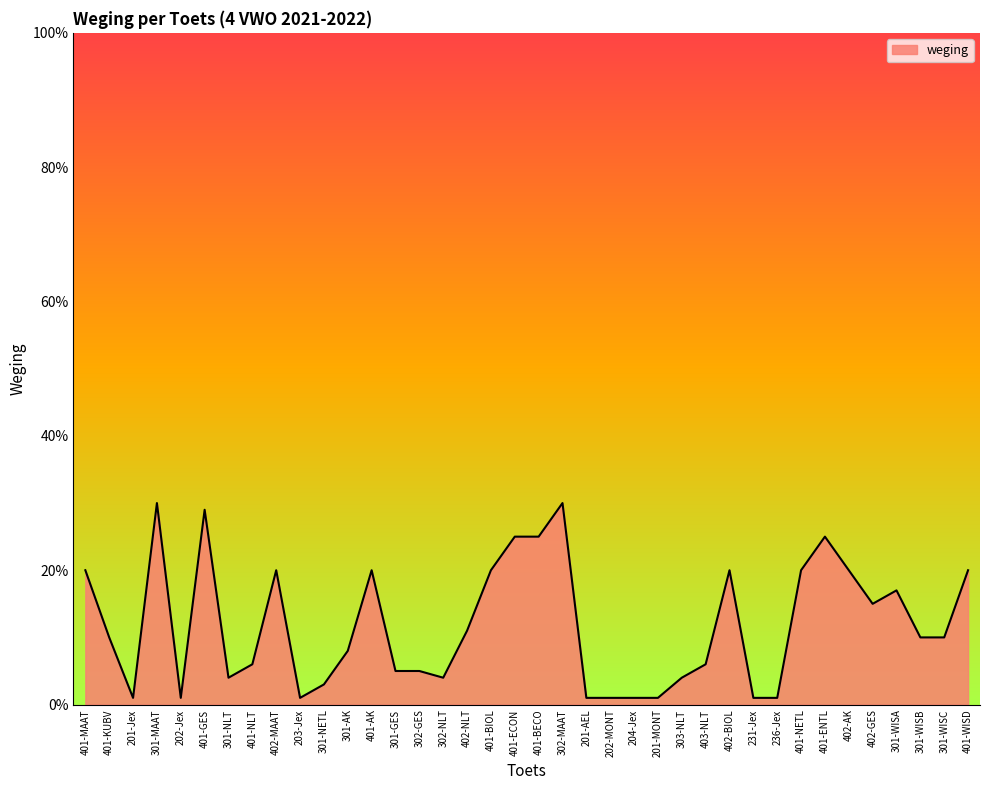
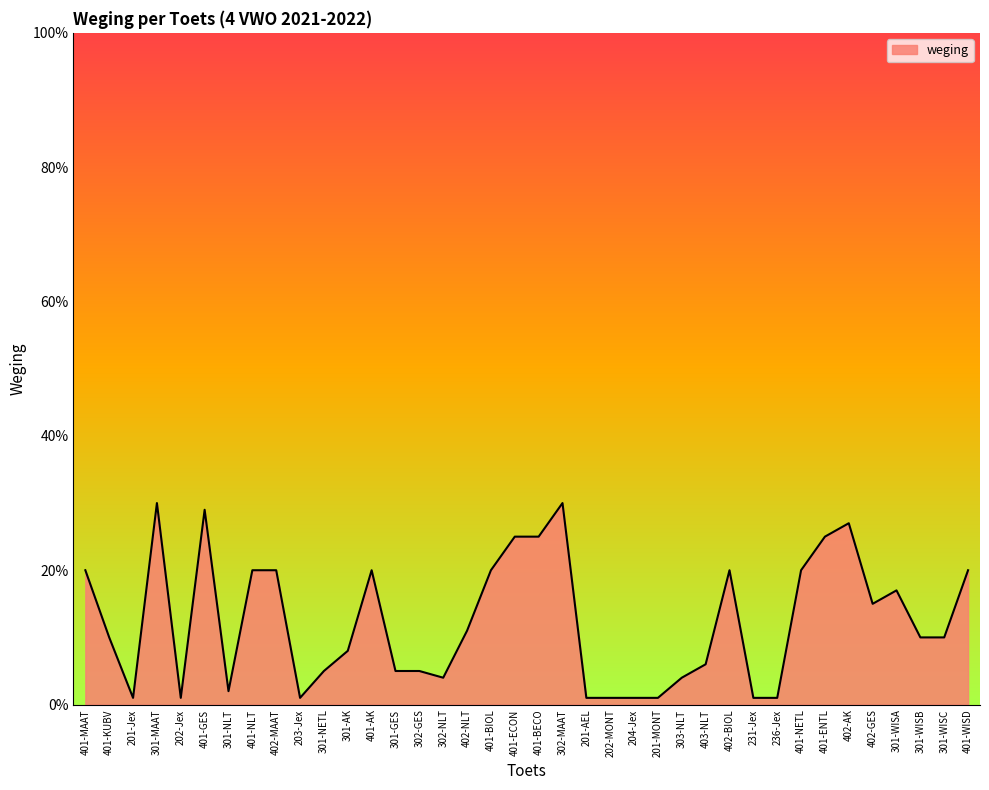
301-NLT: 4% -> 2%
401-NLT: 6% -> 20%
301-NETL: 3% -> 5%
402-AK: 20% -> 27%
